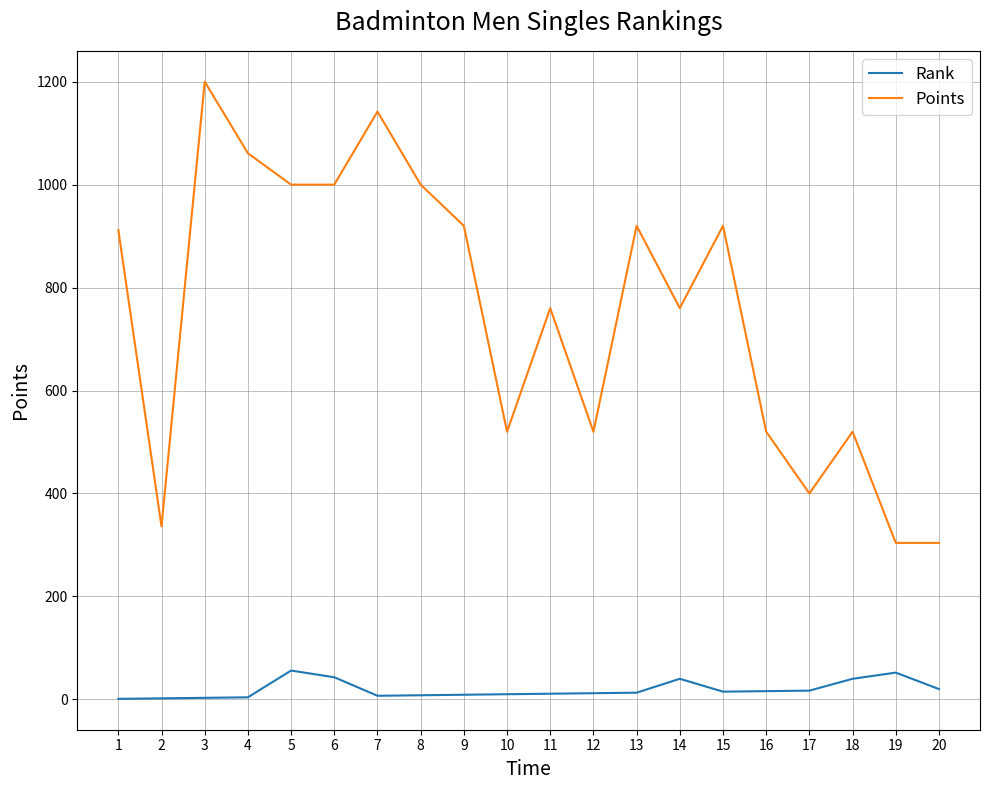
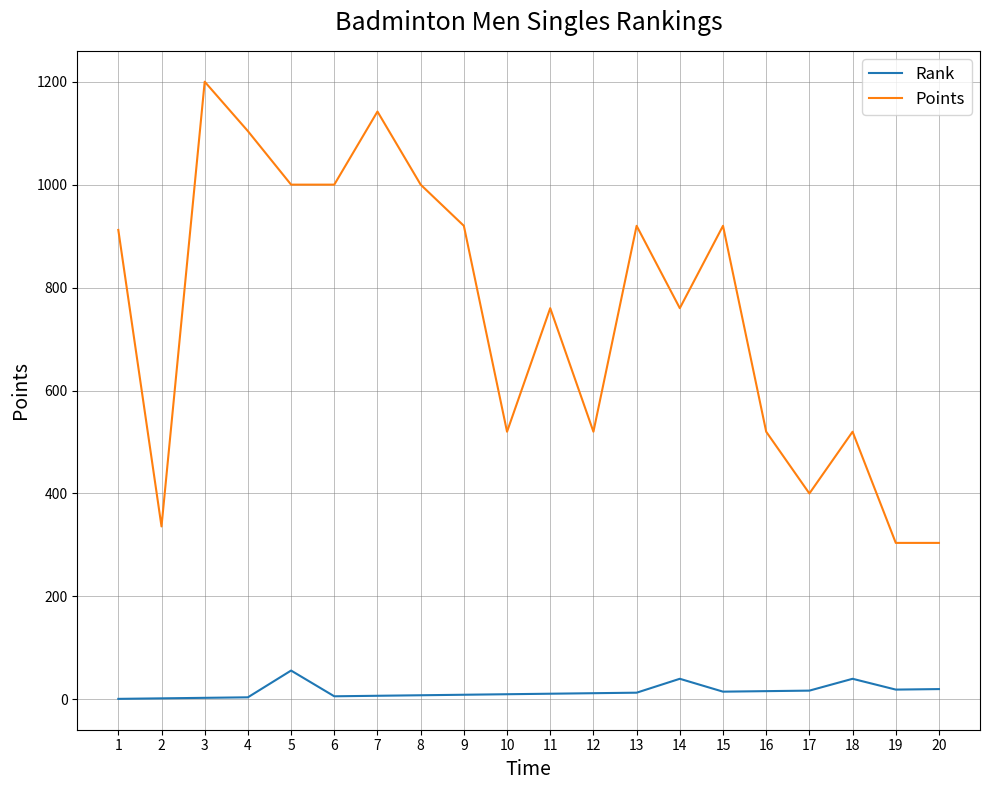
Points, 4: 1060 -> 1100
Rank, 6: 40 -> 10
Rank, 19: 50 -> 20
